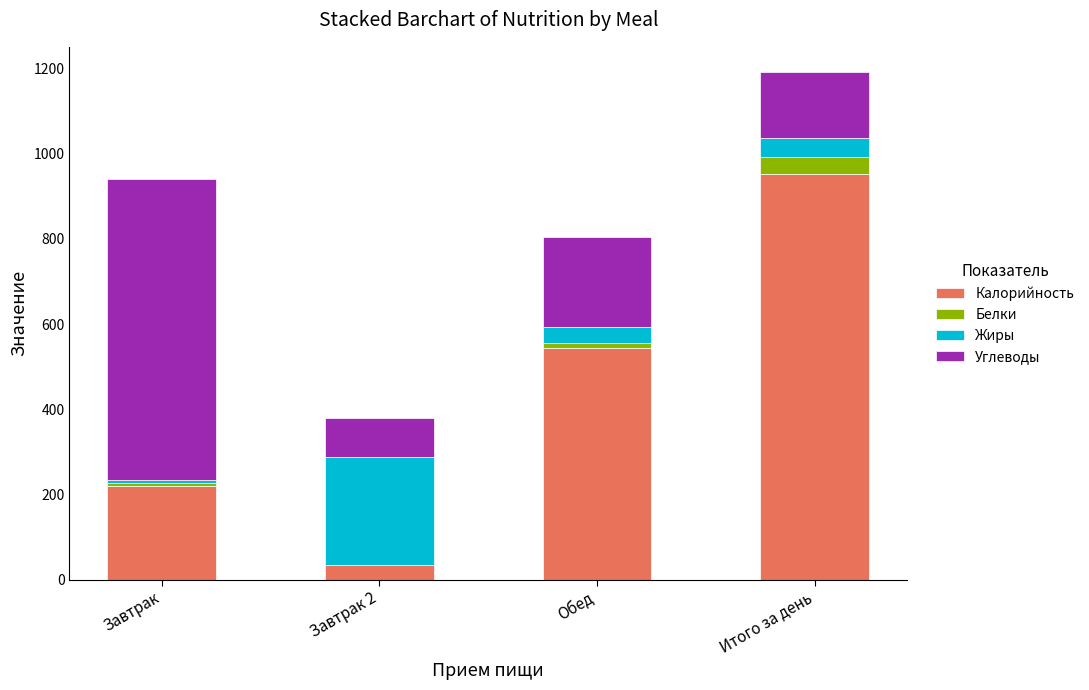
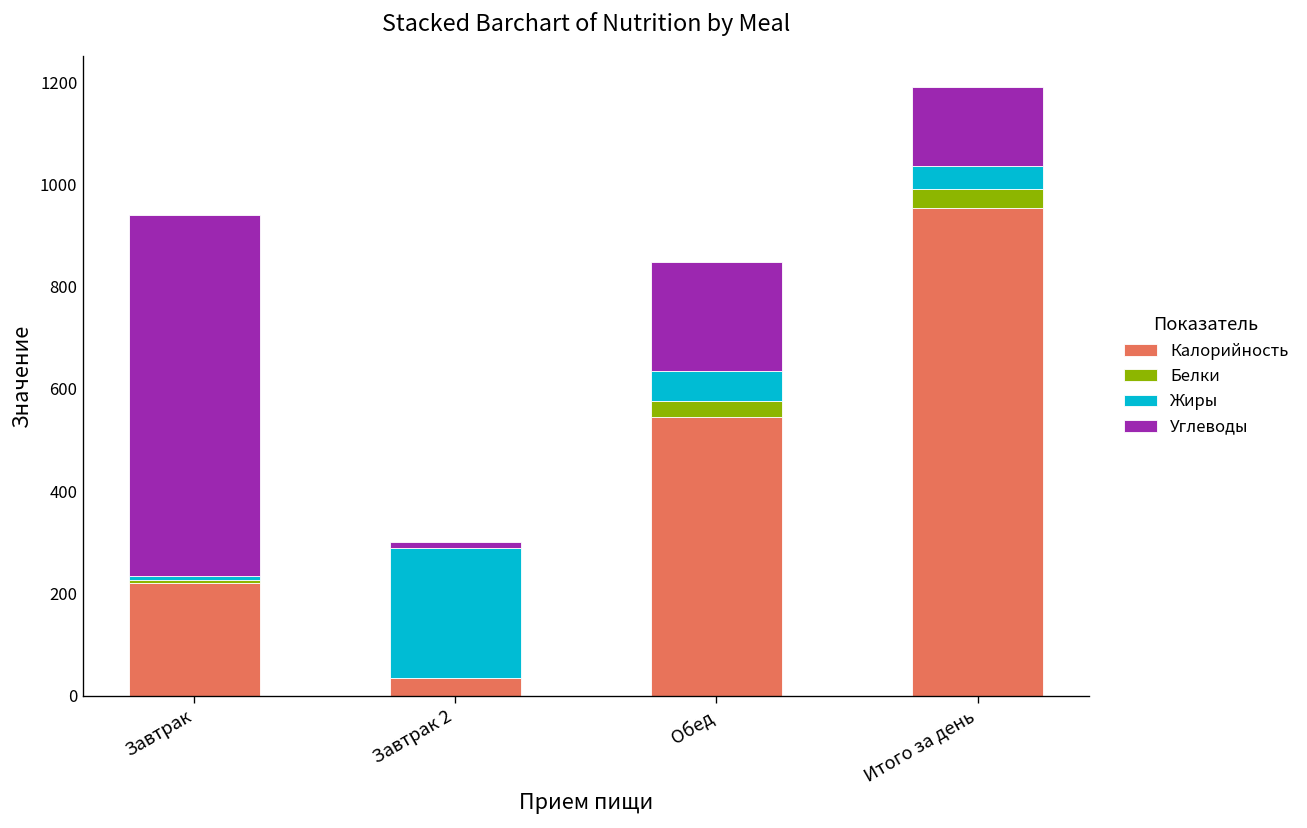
Углеводы, Завтрак 2: 90 -> 10
Белки, Обед: 10 -> 30
Жиры, Обед: 40 -> 60
